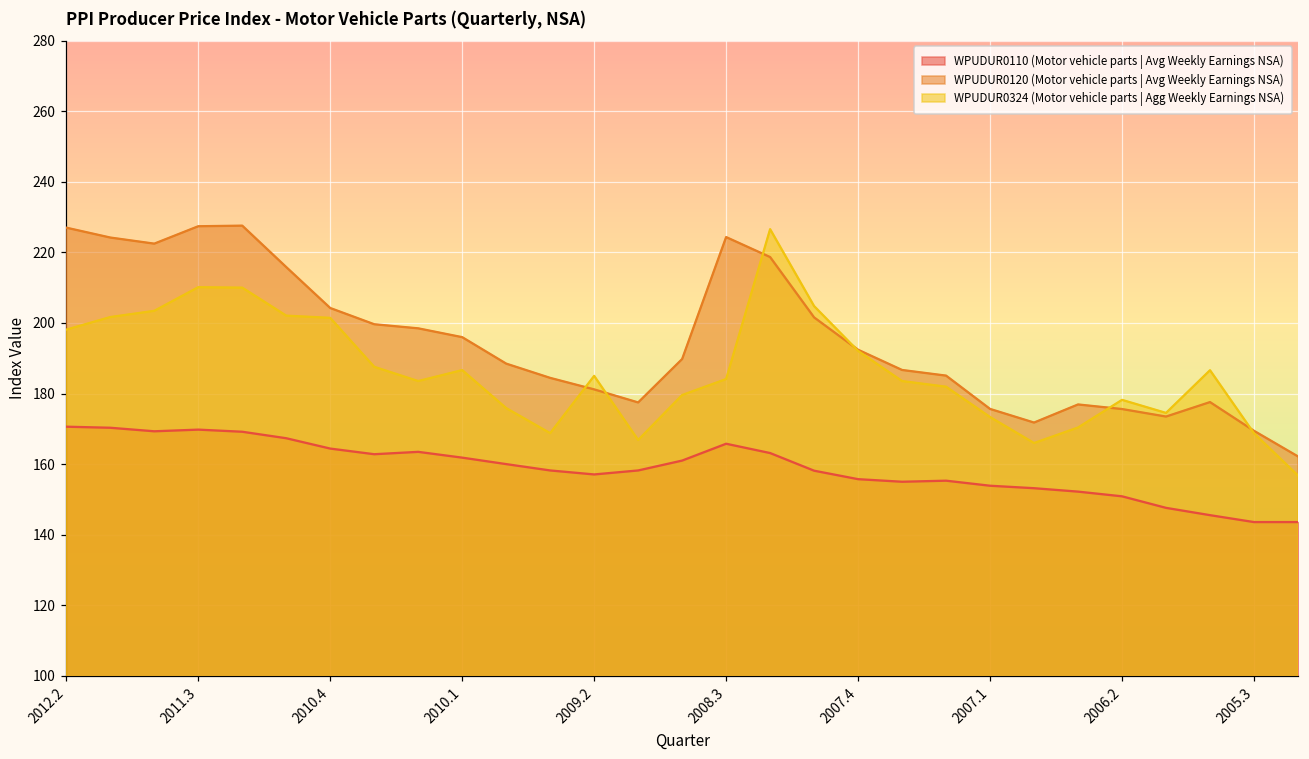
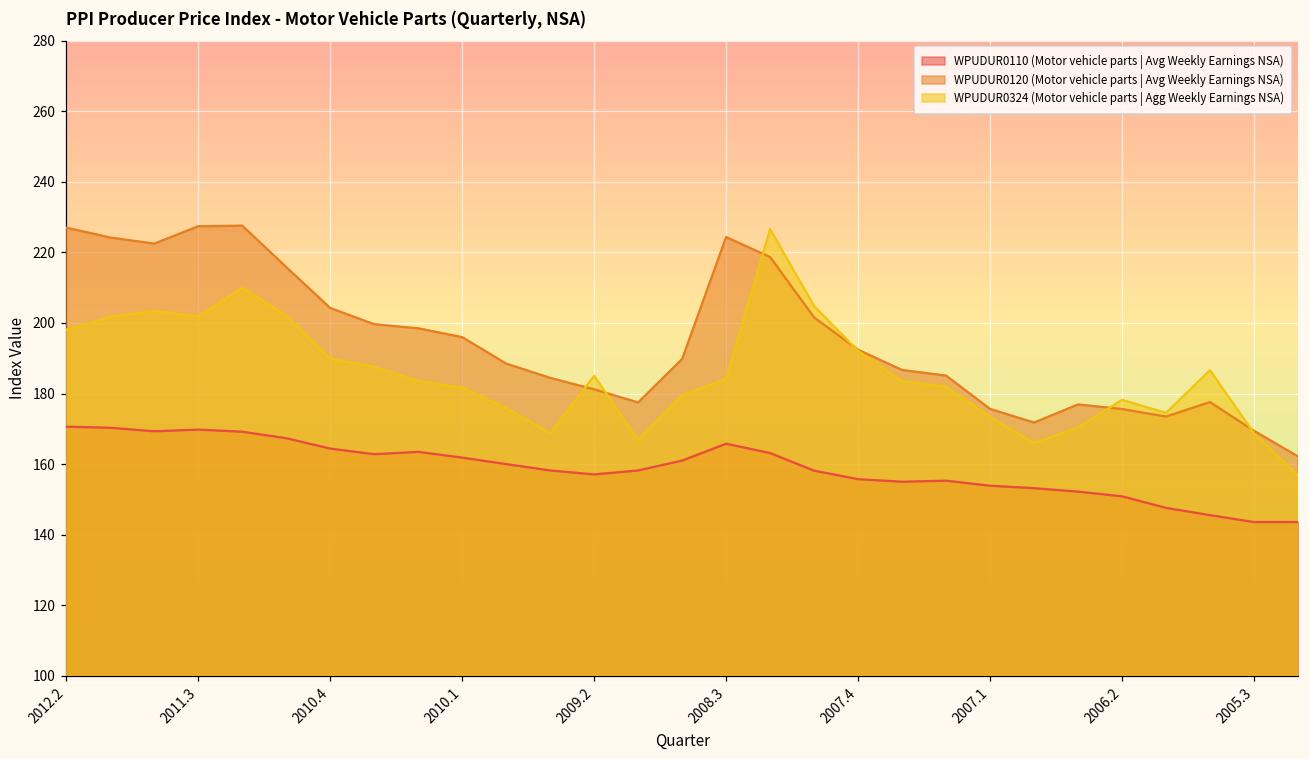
WPUDUR0324 (Motor vehicle parts | Agg Weekly Earnings NSA), 2011.3: 210 -> 202
WPUDUR0324 (Motor vehicle parts | Agg Weekly Earnings NSA), 2010.4: 201 -> 190
WPUDUR0324 (Motor vehicle parts | Agg Weekly Earnings NSA), 2010.1: 187 -> 182
